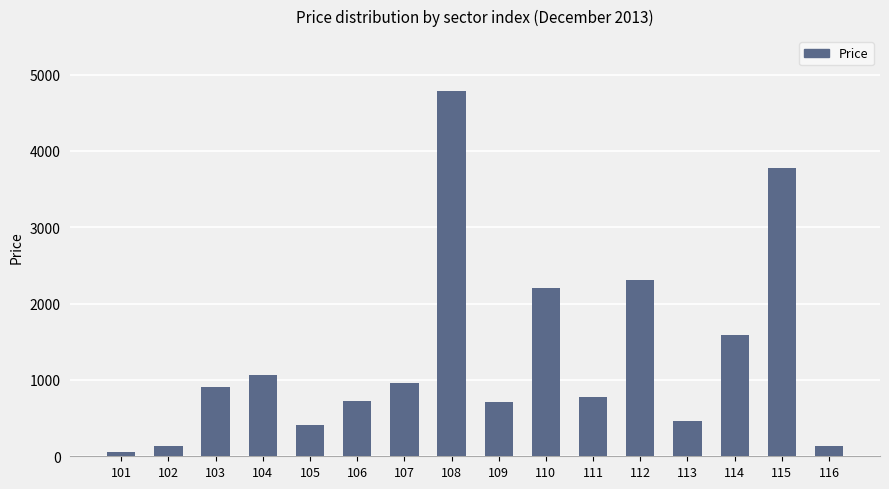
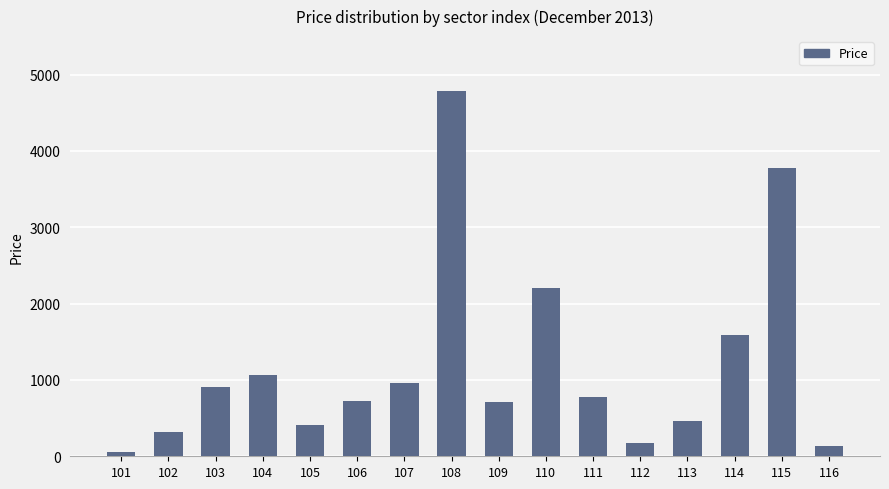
102: 100 -> 300
112: 2300 -> 200
